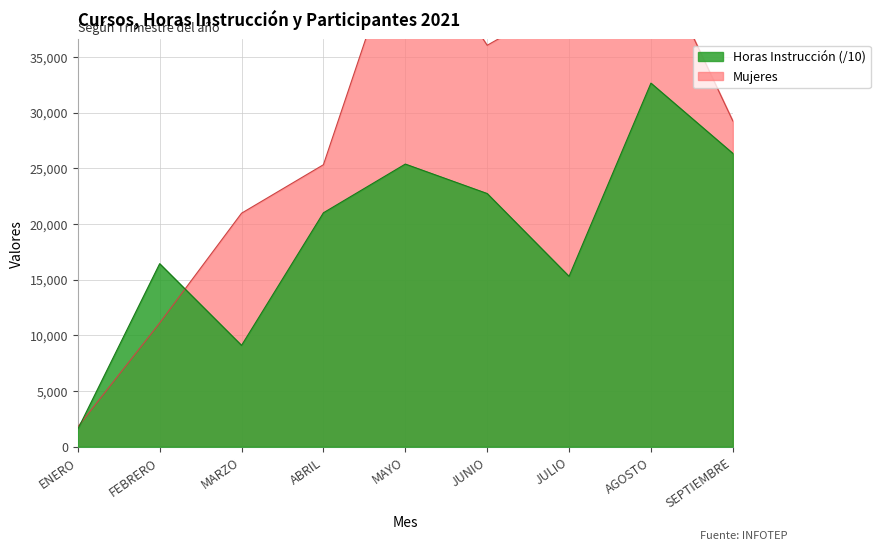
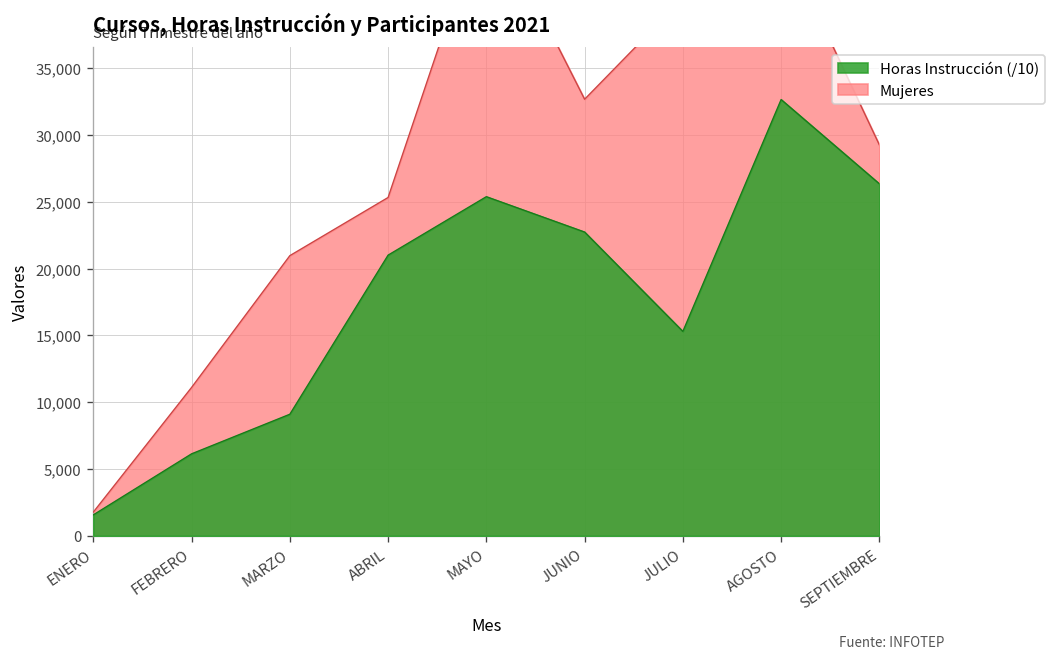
Horas Instrucción (/10), FEBRERO: 16,400 -> 6,100
Mujeres, JUNIO: 36,000 -> 32,700
